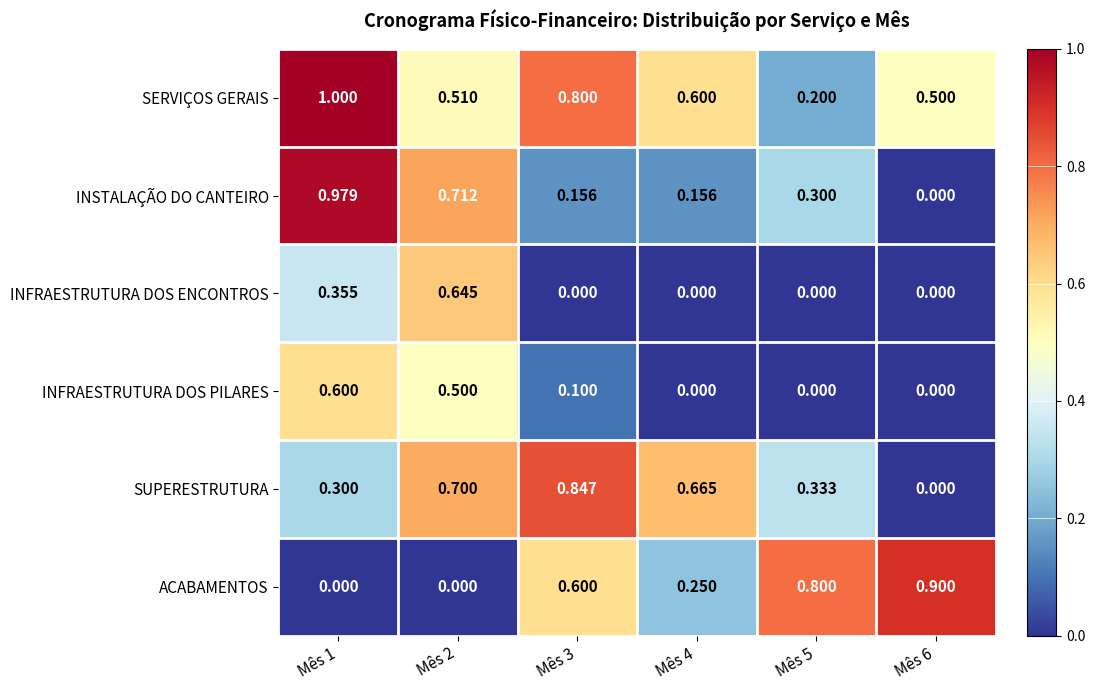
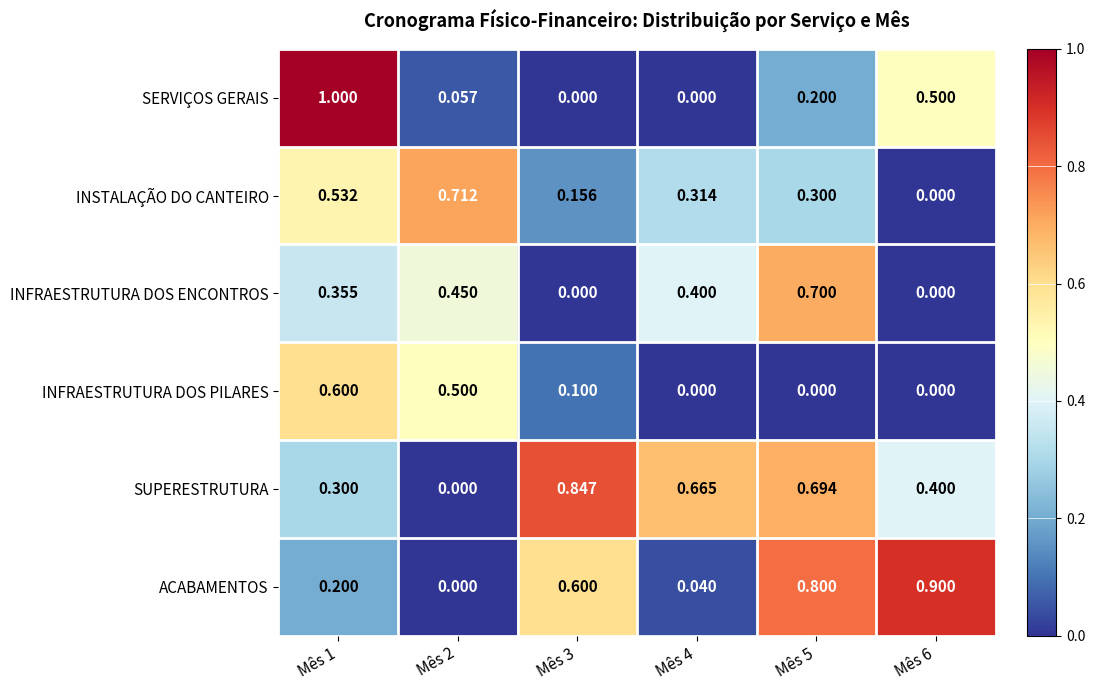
SERVIÇOS GERAIS, Mês 2: 0.510 -> 0.057
SERVIÇOS GERAIS, Mês 3: 0.800 -> 0.000
SERVIÇOS GERAIS, Mês 4: 0.600 -> 0.000
INSTALAÇÃO DO CANTEIRO, Mês 1: 0.979 -> 0.532
INSTALAÇÃO DO CANTEIRO, Mês 4: 0.156 -> 0.314
INFRAESTRUTURA DOS ENCONTROS, Mês 2: 0.645 -> 0.450
INFRAESTRUTURA DOS ENCONTROS, Mês 4: 0.000 -> 0.400
INFRAESTRUTURA DOS ENCONTROS, Mês 5: 0.000 -> 0.700
SUPERESTRUTURA, Mês 2: 0.700 -> 0.000
SUPERESTRUTURA, Mês 5: 0.333 -> 0.694
SUPERESTRUTURA, Mês 6: 0.000 -> 0.400
ACABAMENTOS, Mês 1: 0.000 -> 0.200
ACABAMENTOS, Mês 4: 0.250 -> 0.040
